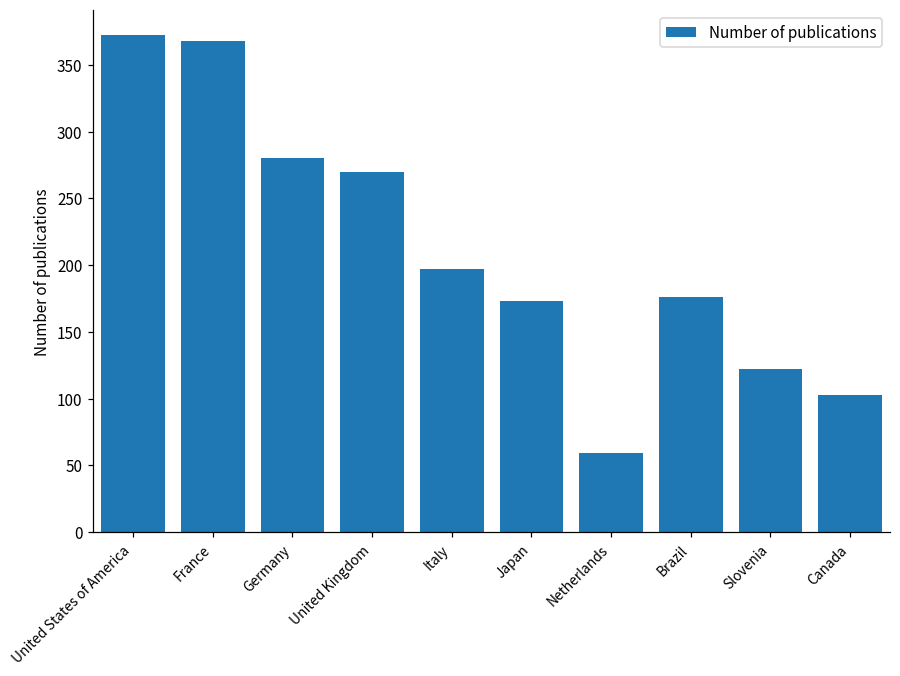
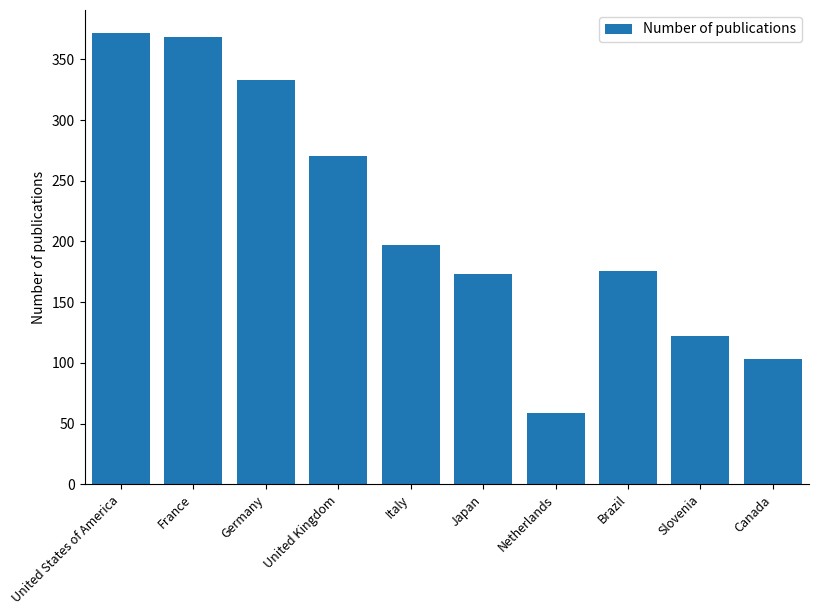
Germany: 280 -> 333
